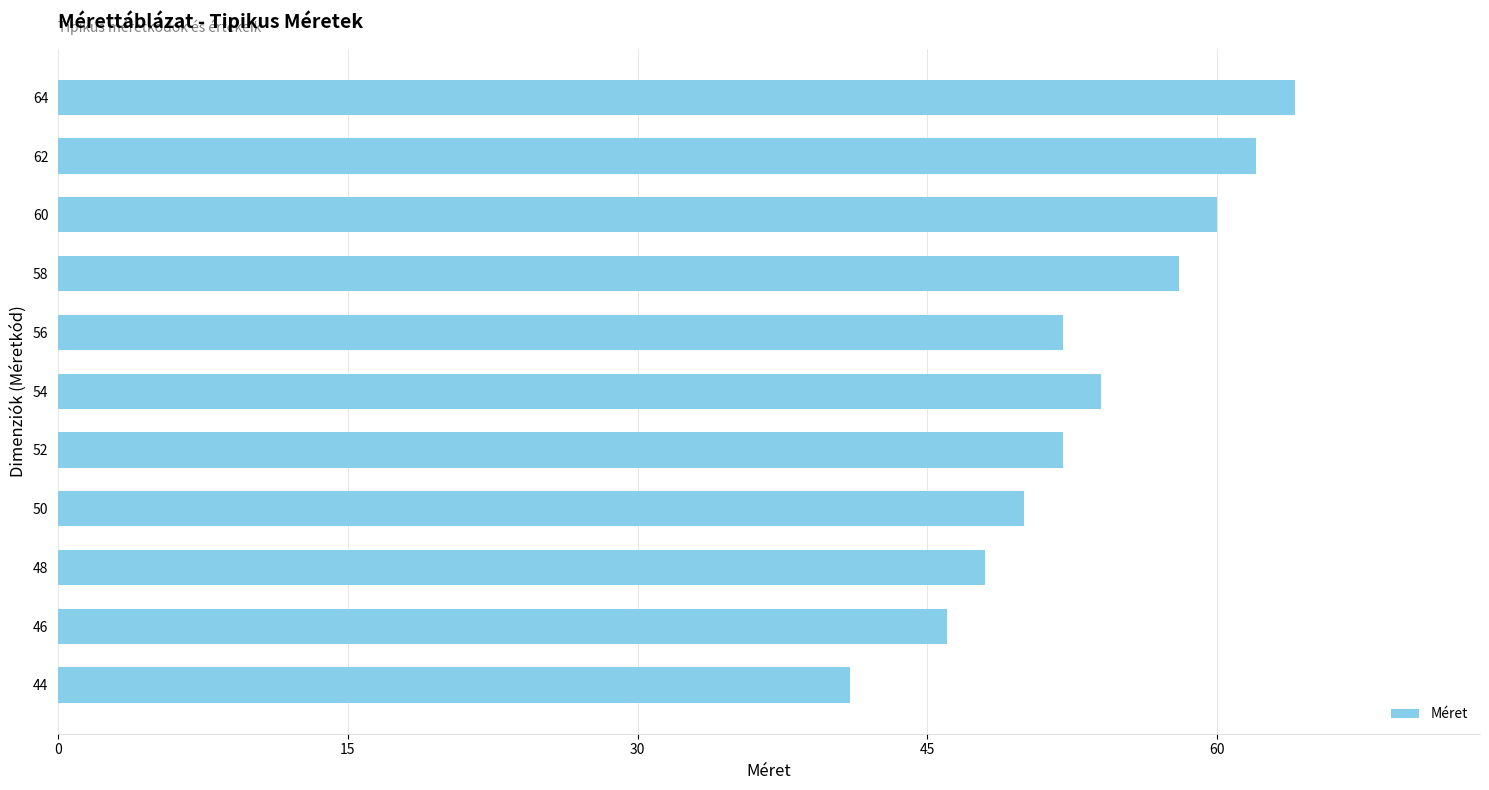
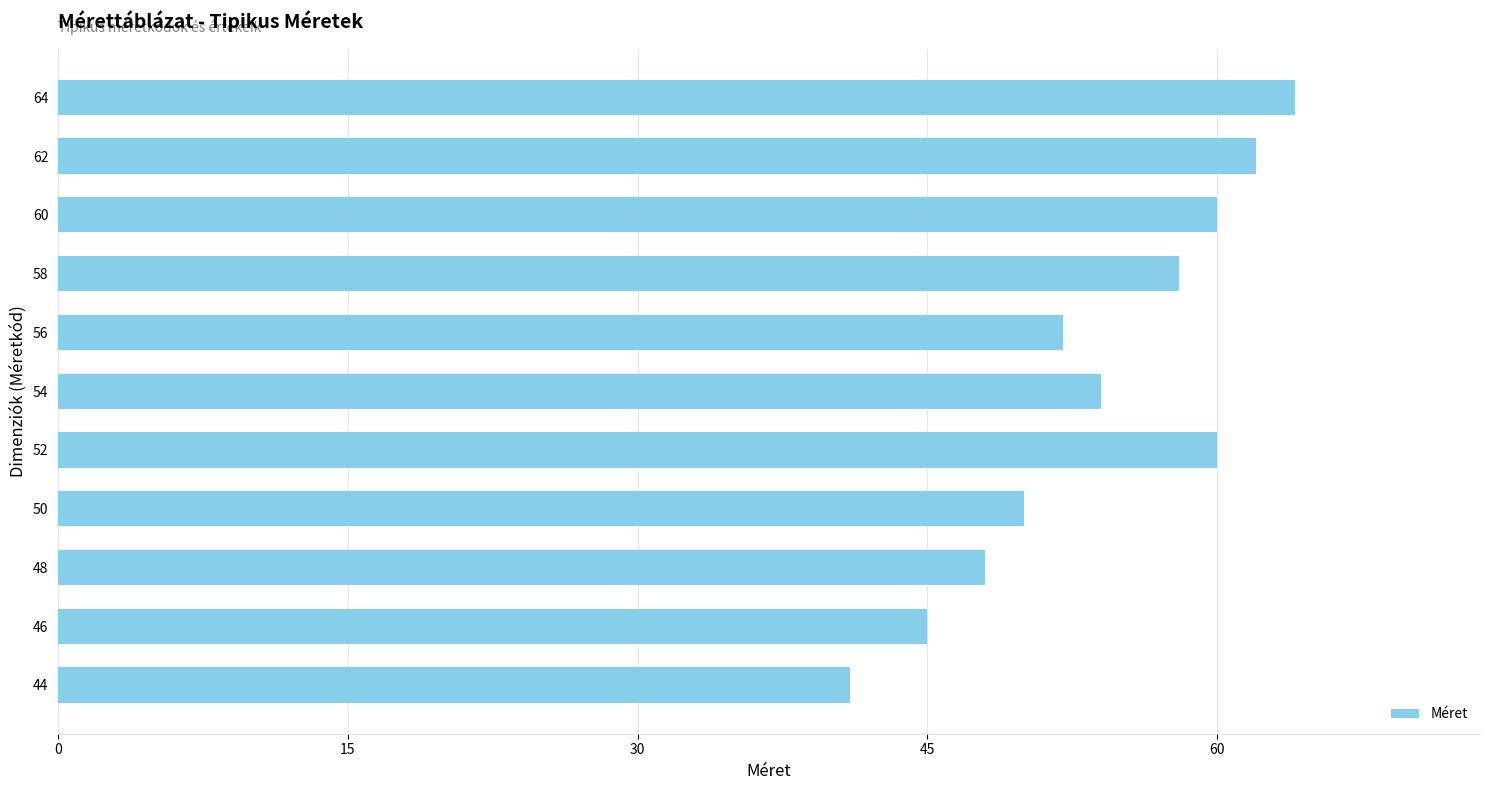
52: 52 -> 60
46: 46 -> 45
